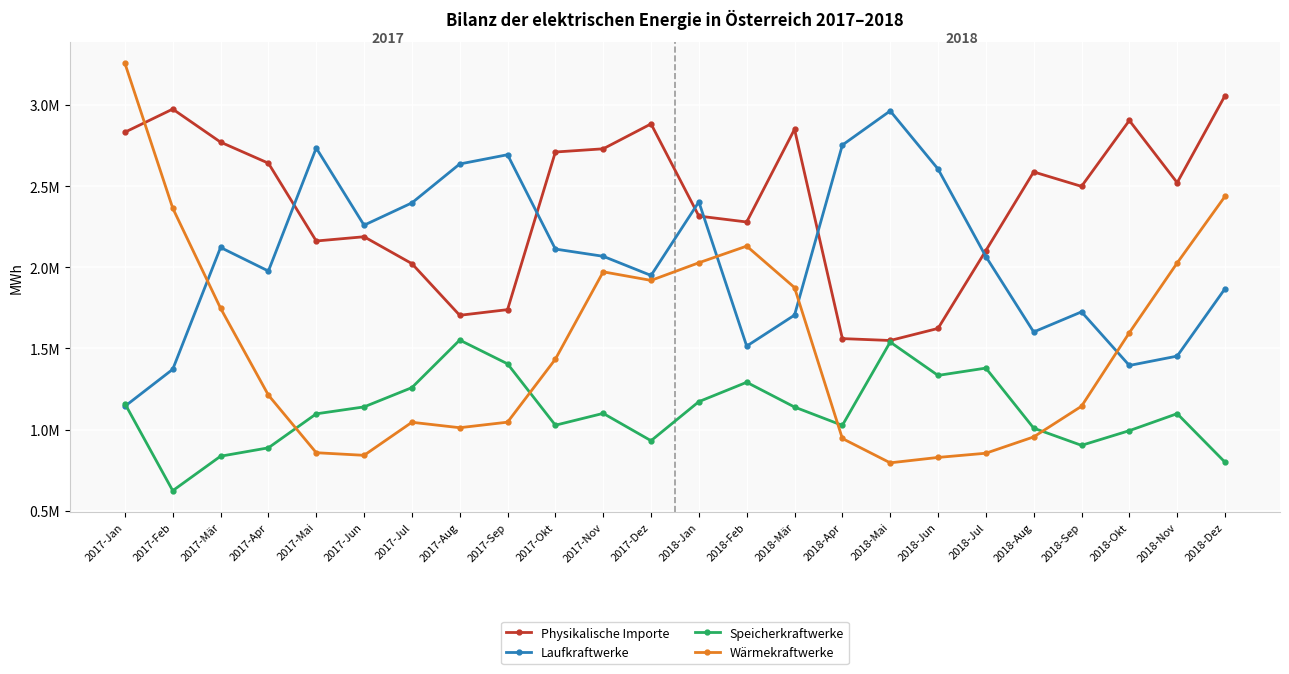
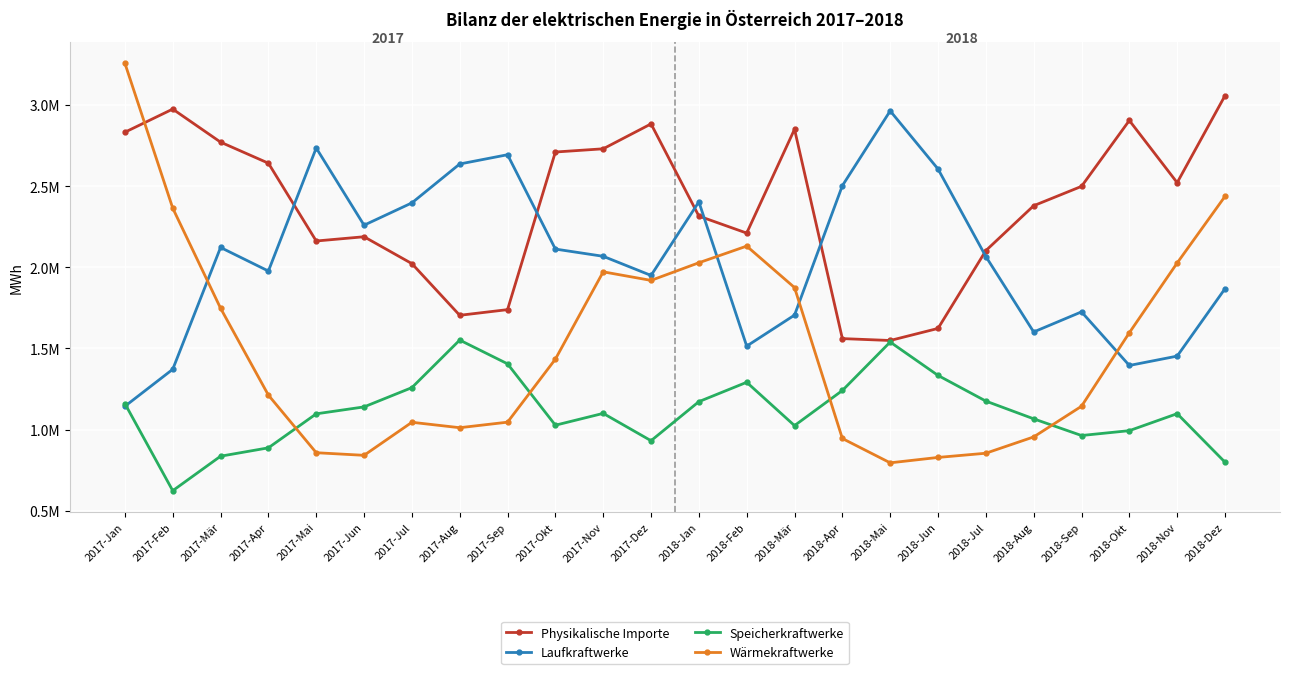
Physikalische Importe, 2018-Feb: 2280000 -> 2210000
Speicherkraftwerke, 2018-Mär: 1140000 -> 1020000
Laufkraftwerke, 2018-Apr: 2750000 -> 2500000
Speicherkraftwerke, 2018-Apr: 1030000 -> 1240000
Speicherkraftwerke, 2018-Jul: 1380000 -> 1180000
Physikalische Importe, 2018-Aug: 2590000 -> 2380000
Speicherkraftwerke, 2018-Aug: 1010000 -> 1070000
Speicherkraftwerke, 2018-Sep: 900000 -> 960000
